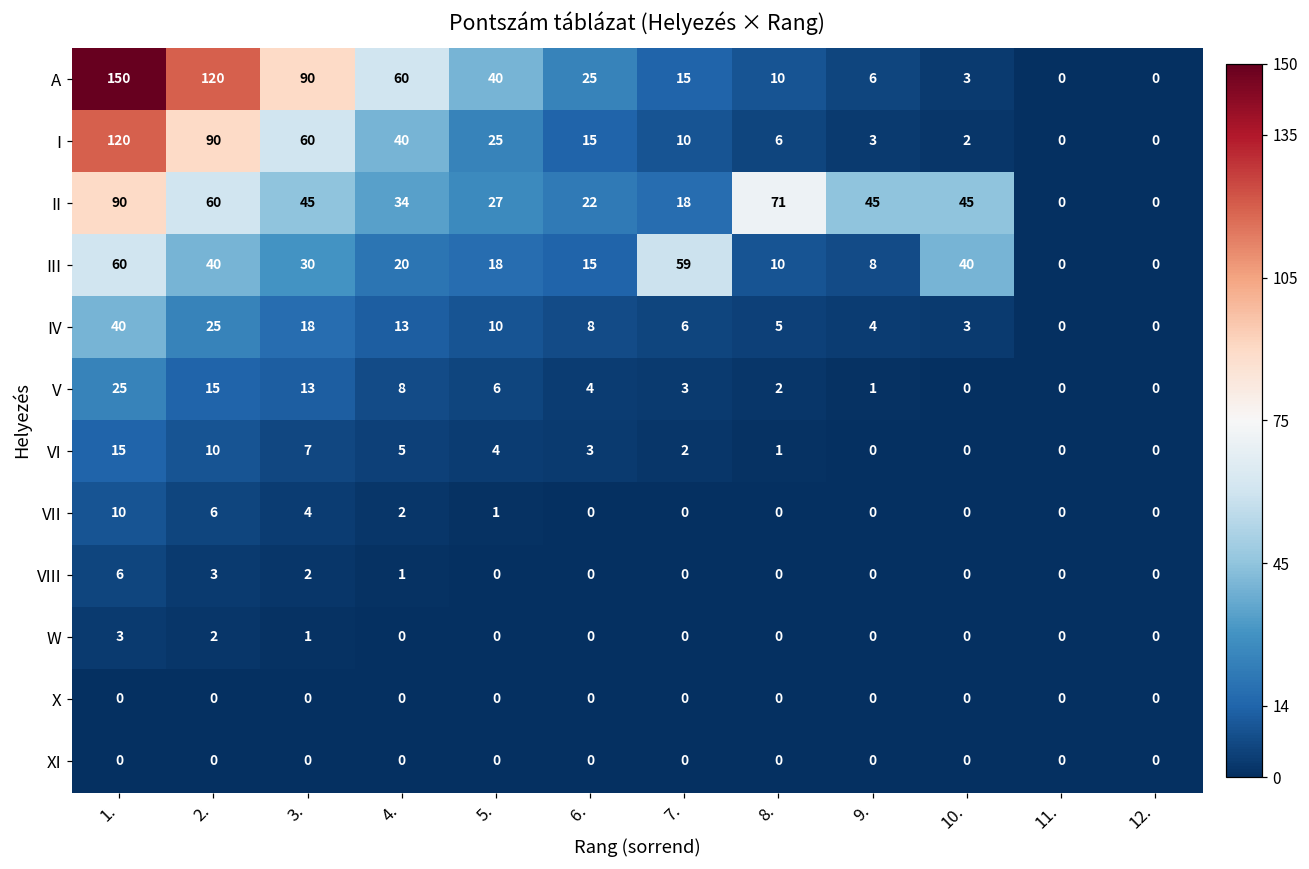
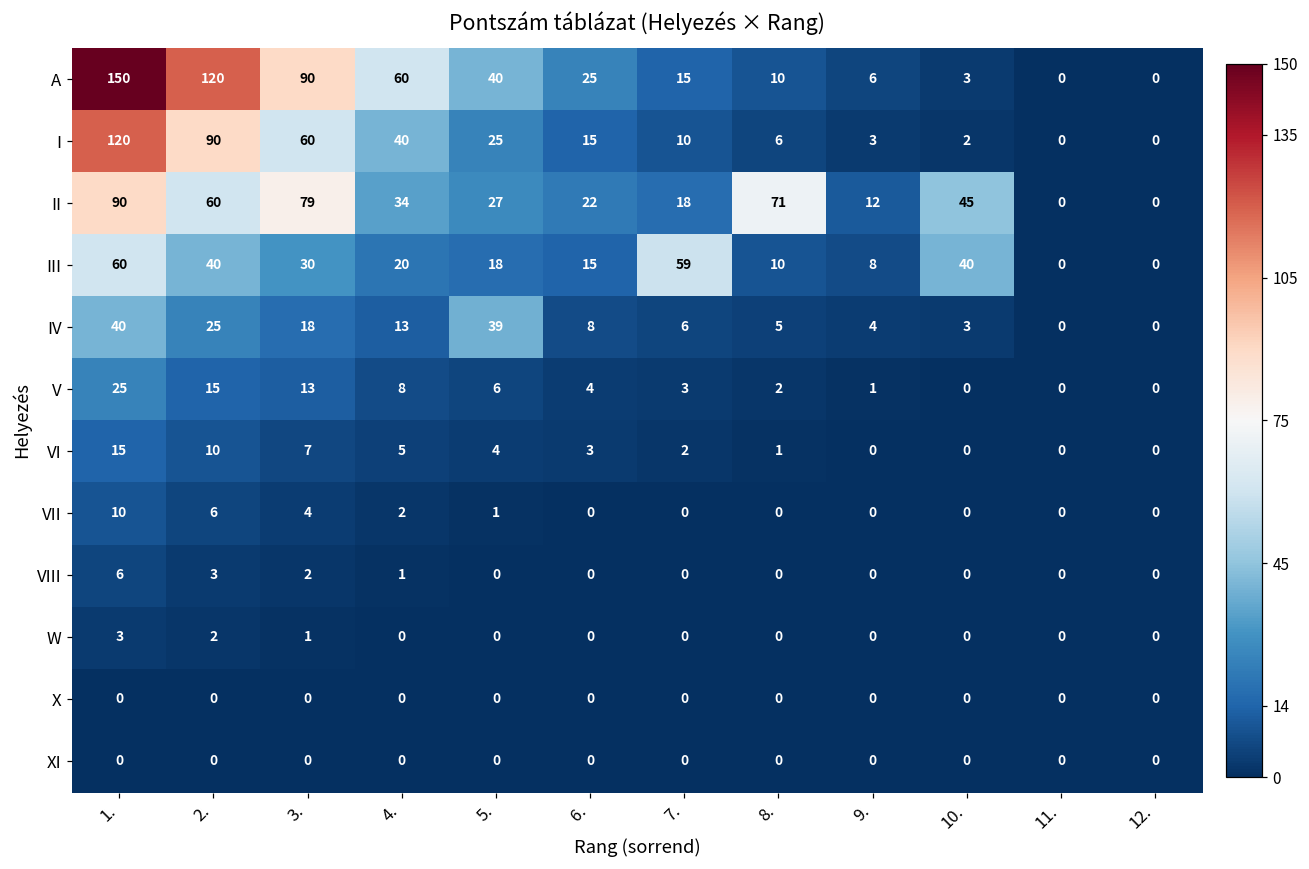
II, 3.: 45 -> 79
II, 9.: 45 -> 12
IV, 5.: 10 -> 39
